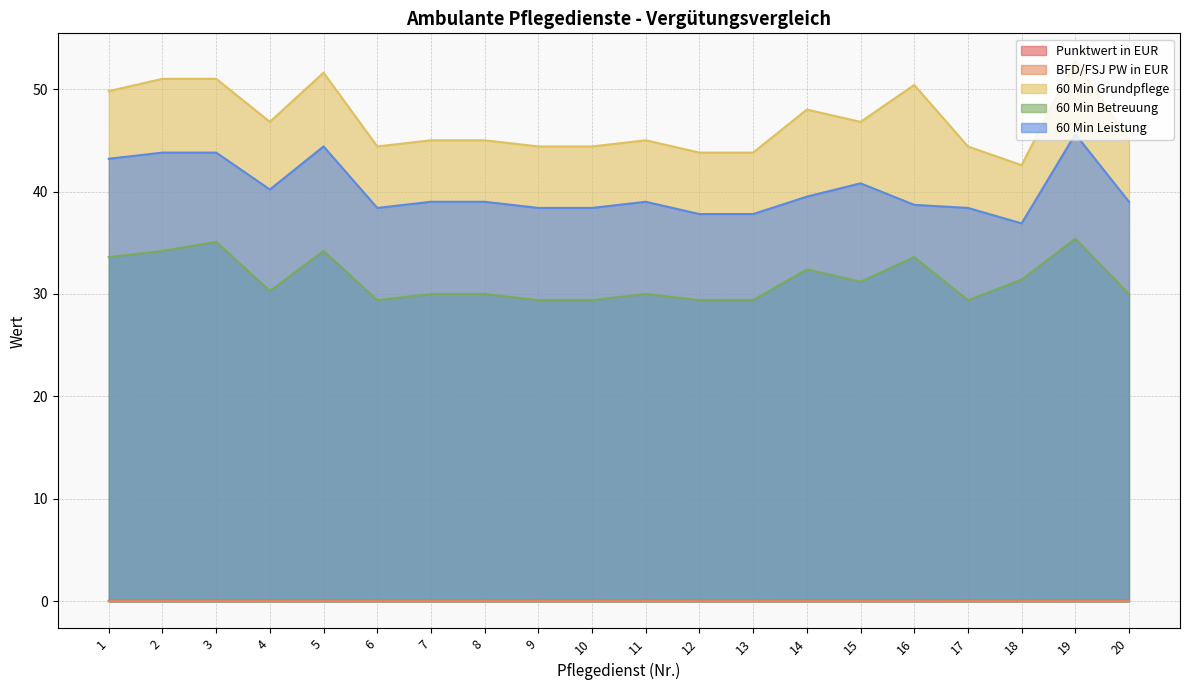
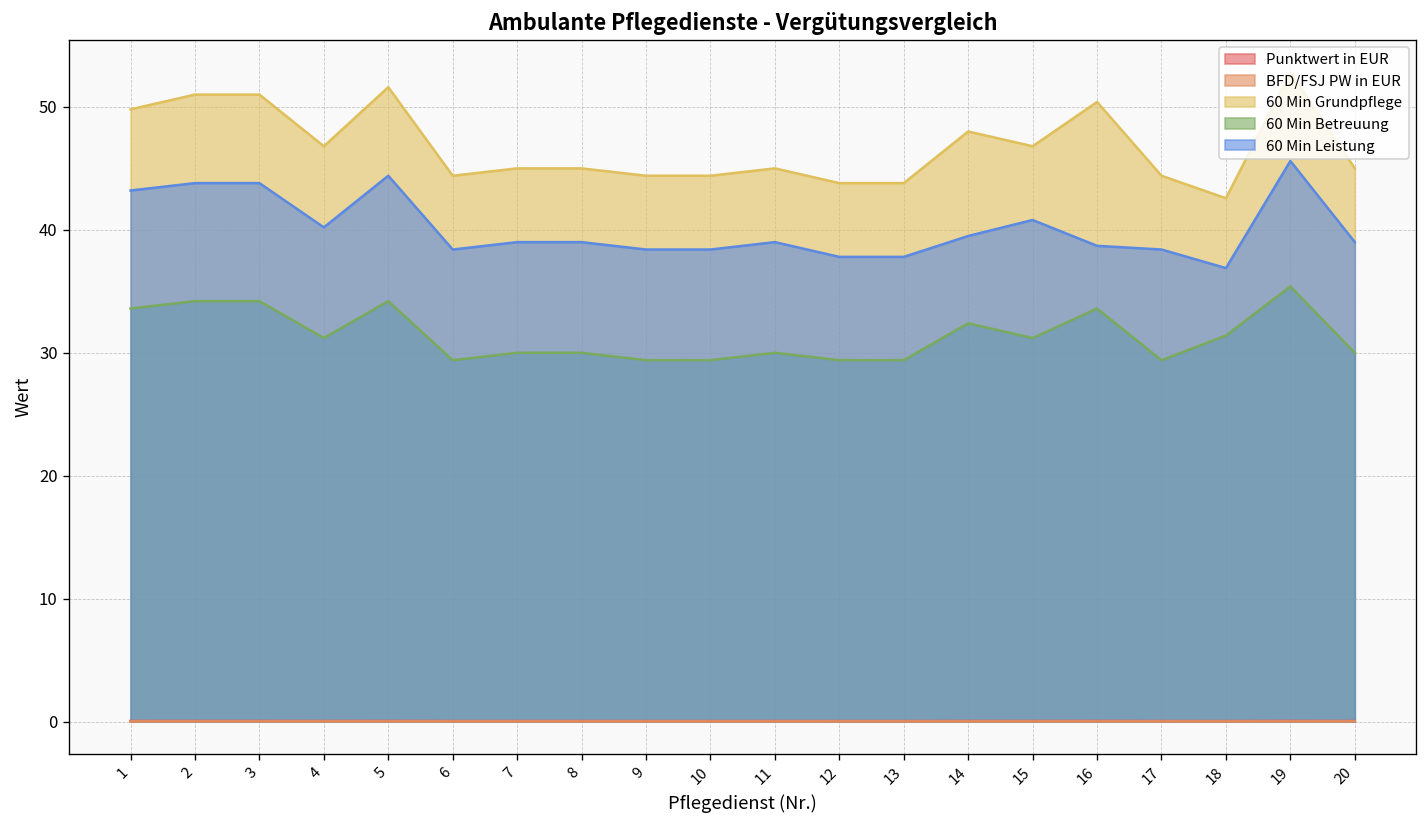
60 Min Betreuung, 3: 35.1 -> 34.2
60 Min Betreuung, 4: 30.3 -> 31.2
